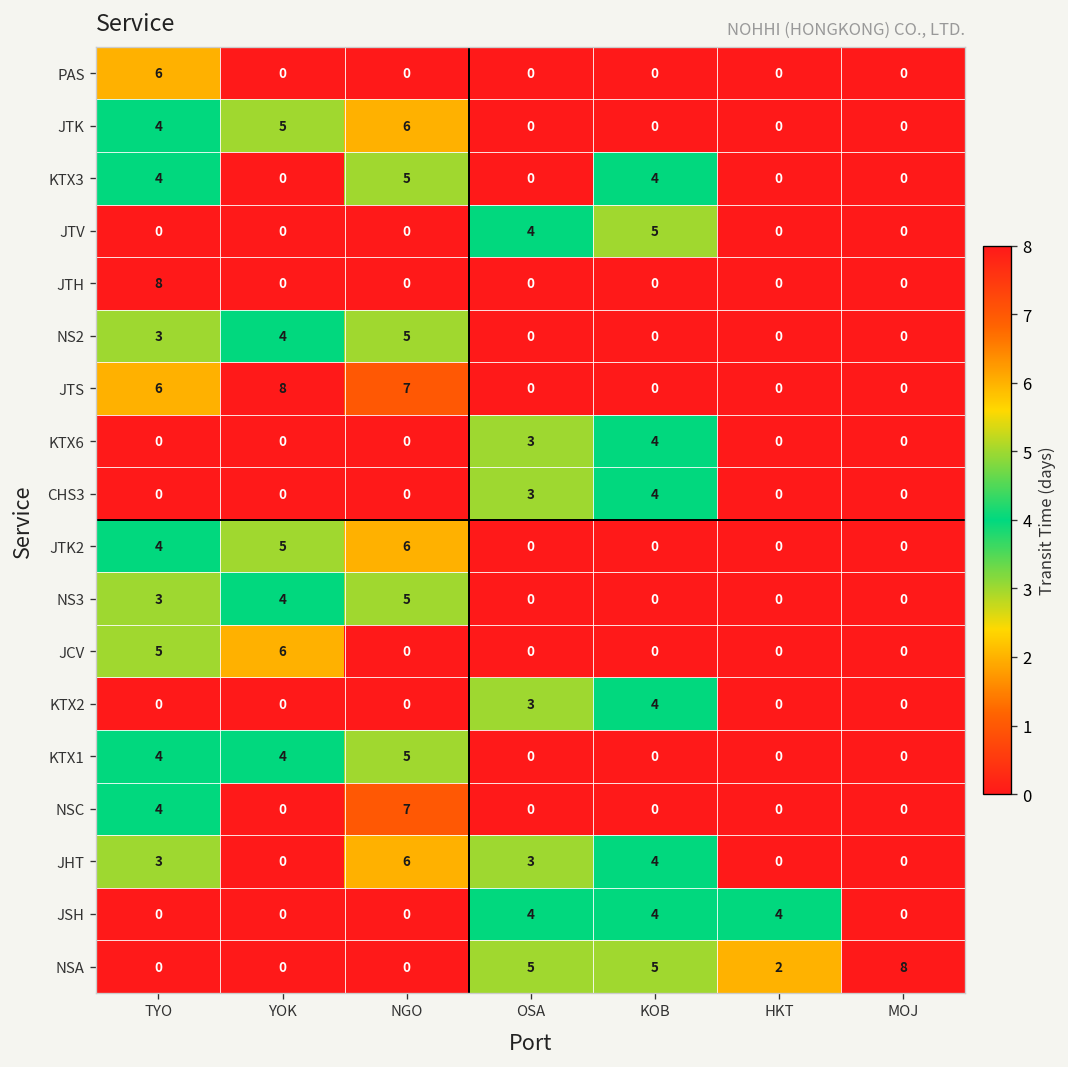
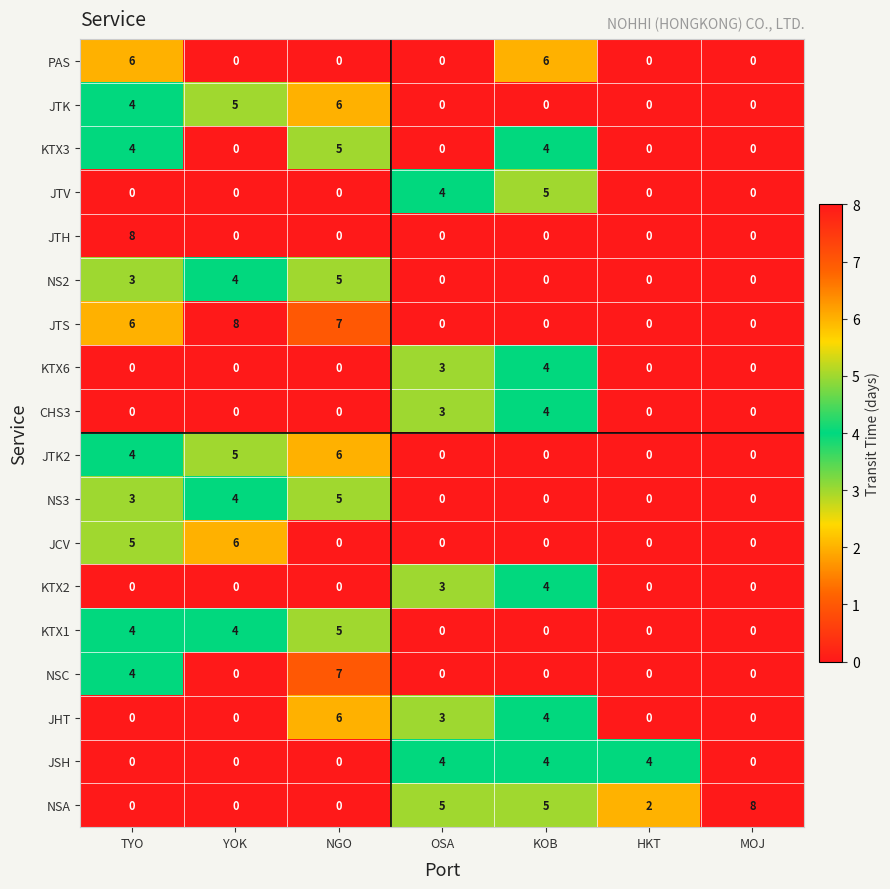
PAS, KOB: 0 -> 6
JHT, TYO: 3 -> 0
